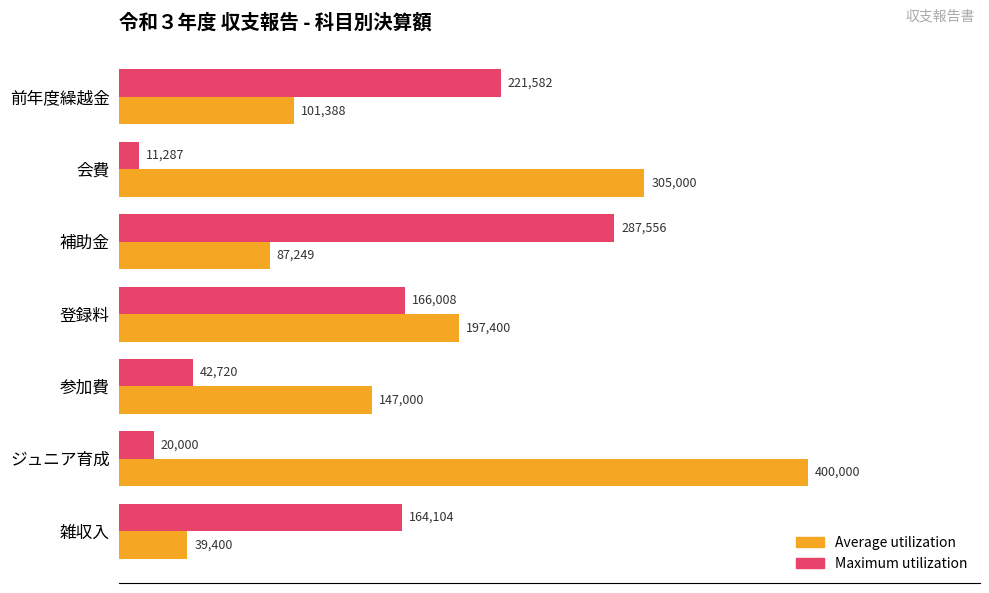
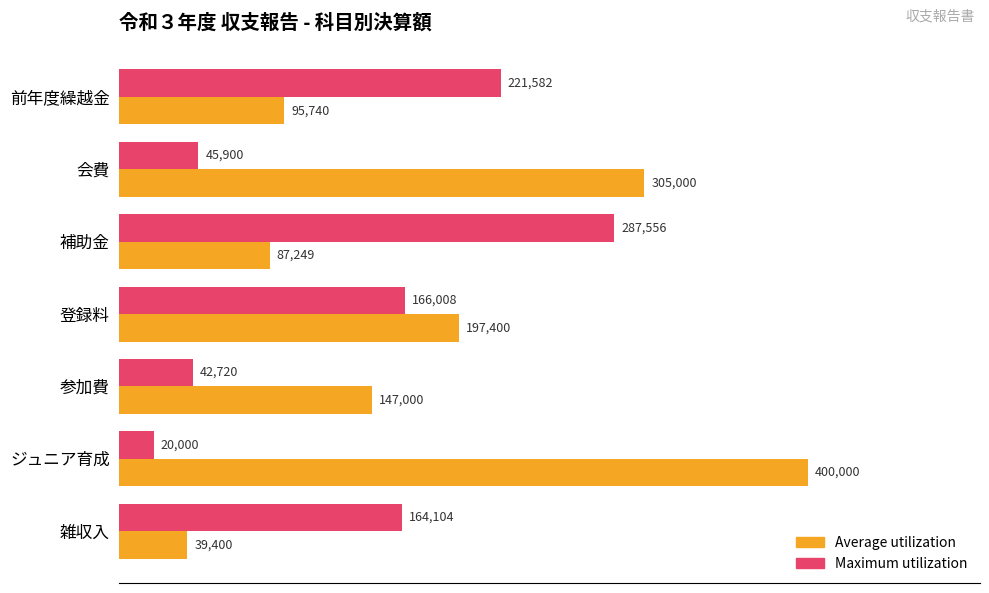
Average utilization, 前年度繰越金: 101,388 -> 95,740
Maximum utilization, 会費: 11,287 -> 45,900
